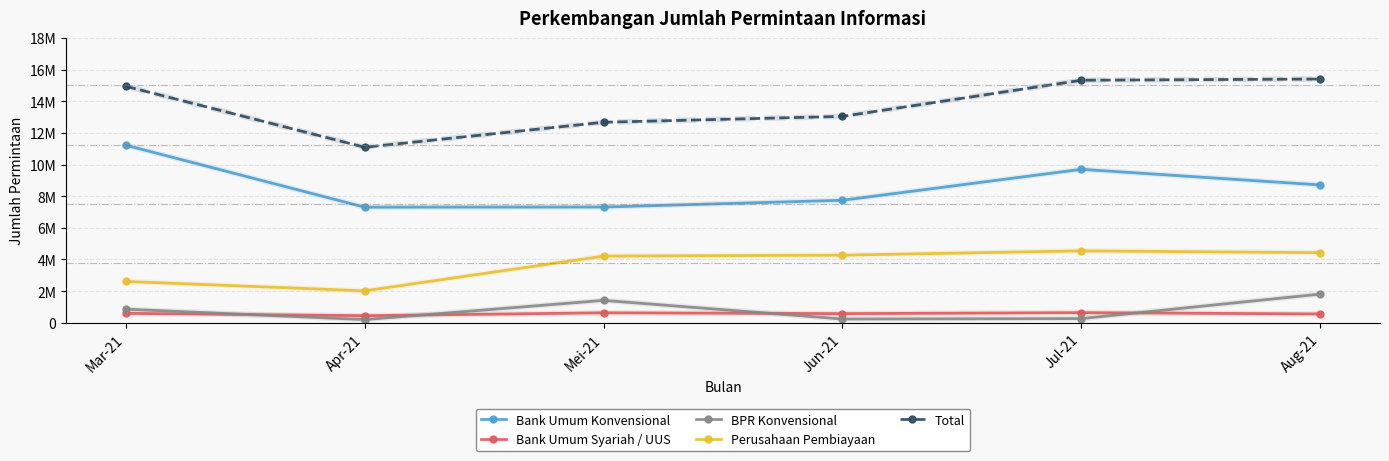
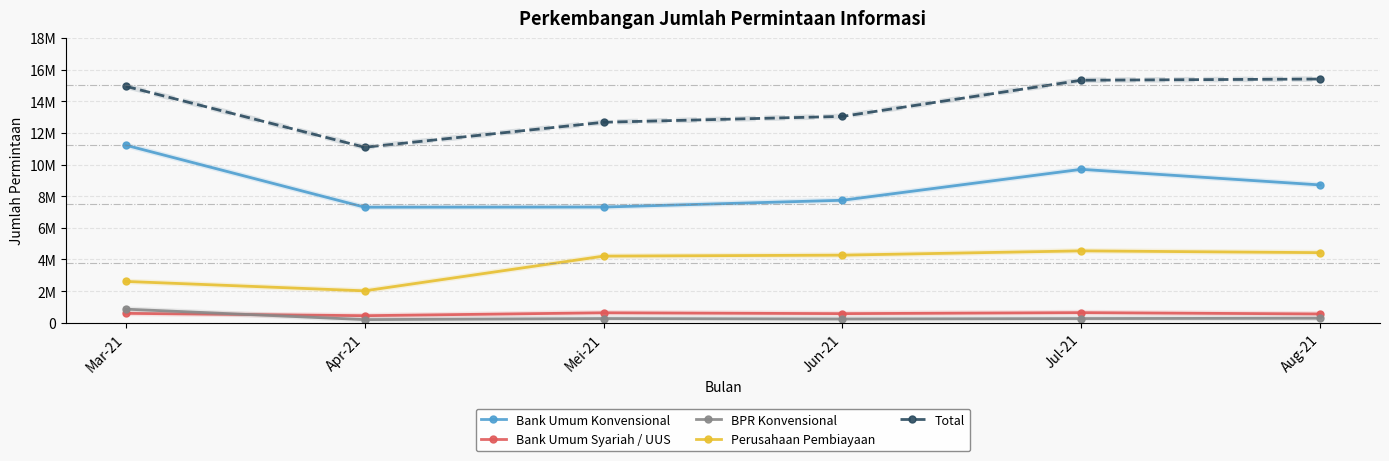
BPR Konvensional, Mei-21: 1400000 -> 300000
BPR Konvensional, Aug-21: 1800000 -> 300000
